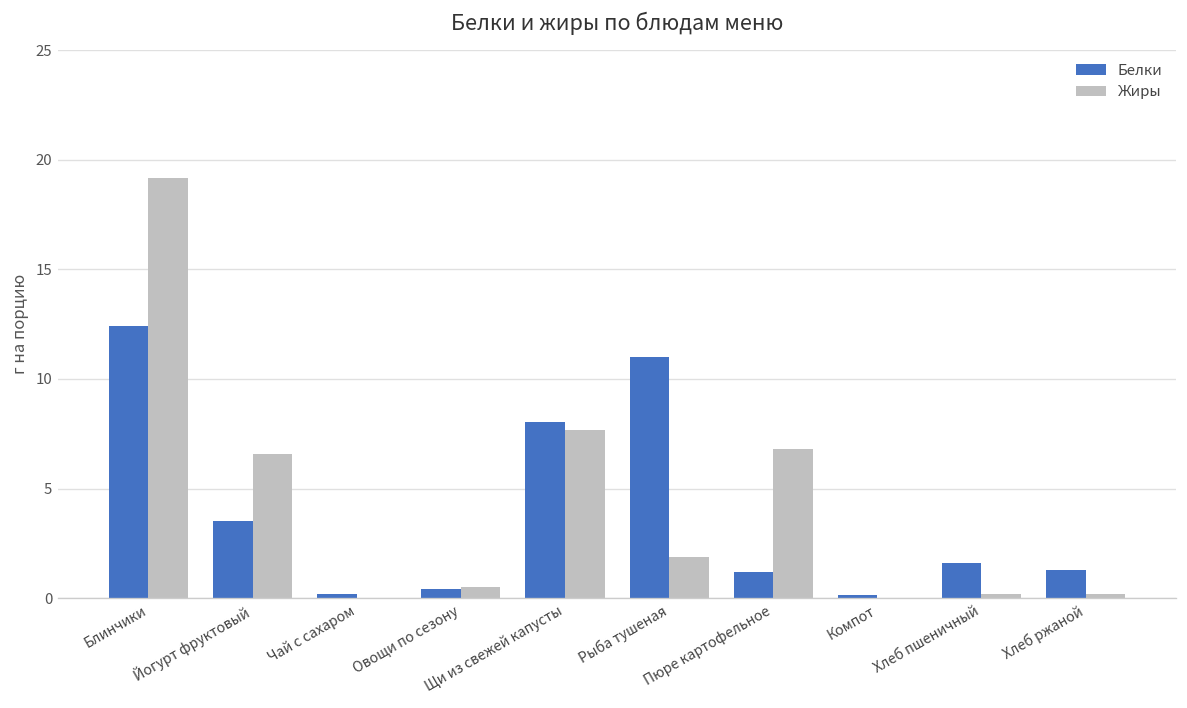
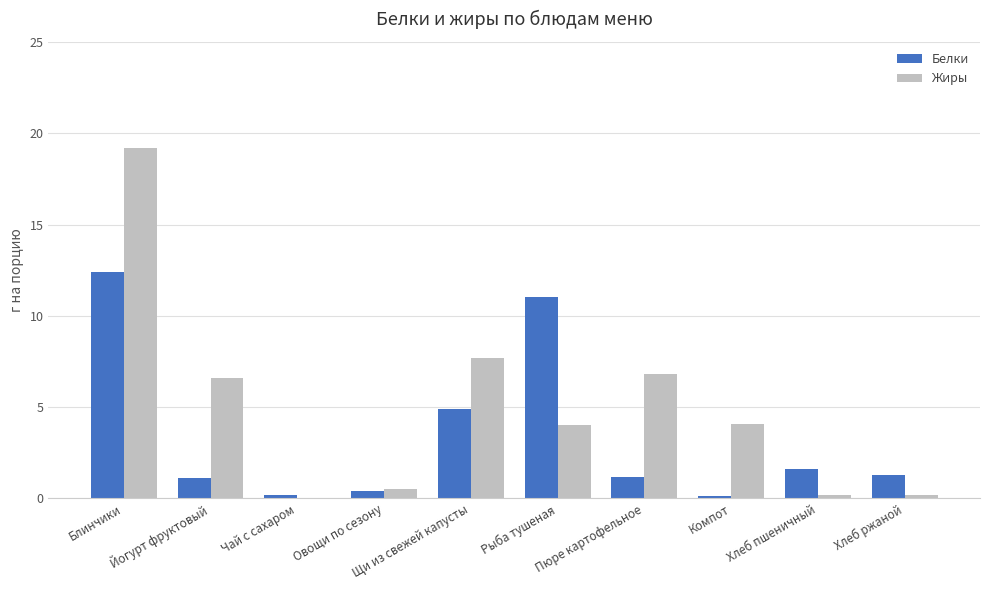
Белки, Йогурт фруктовый: 3.5 -> 1.1
Белки, Щи из свежей капусты: 8.0 -> 4.9
Жиры, Рыба тушеная: 1.9 -> 4.0
Жиры, Компот: 0.0 -> 4.1
